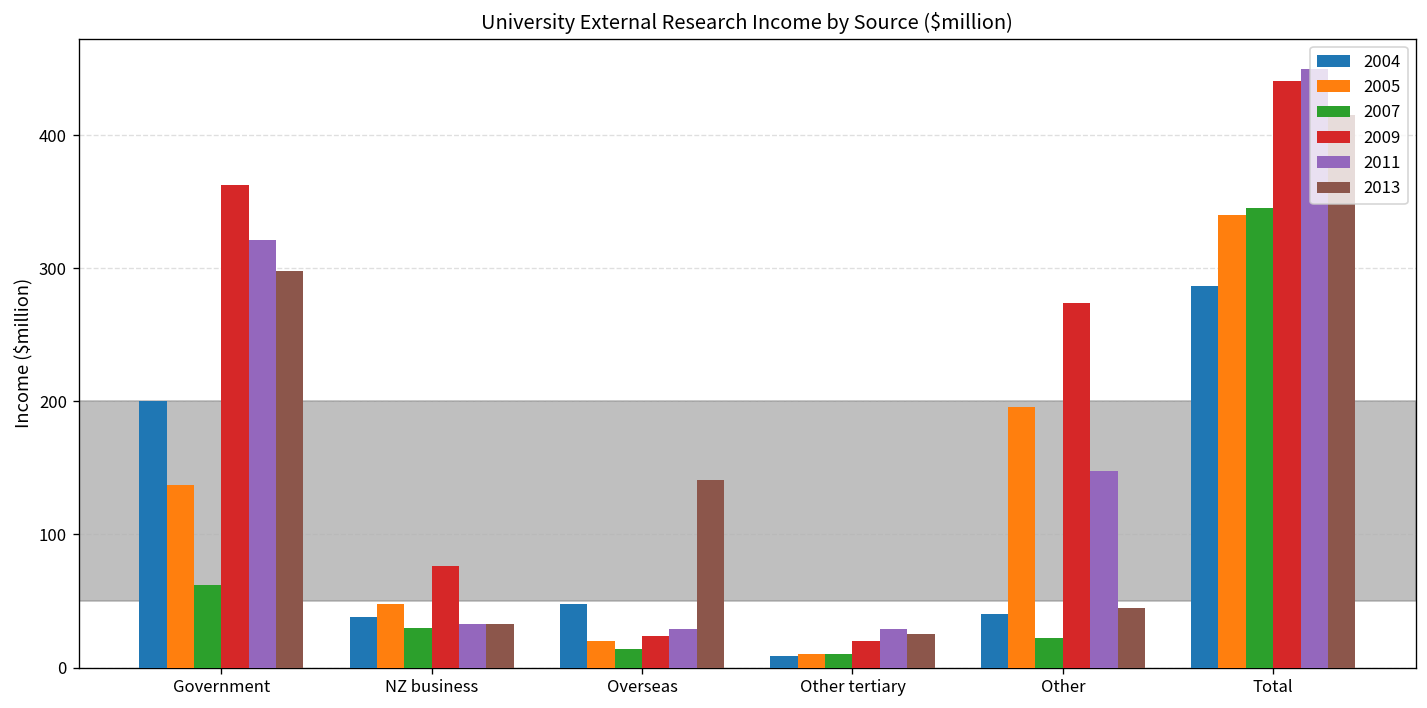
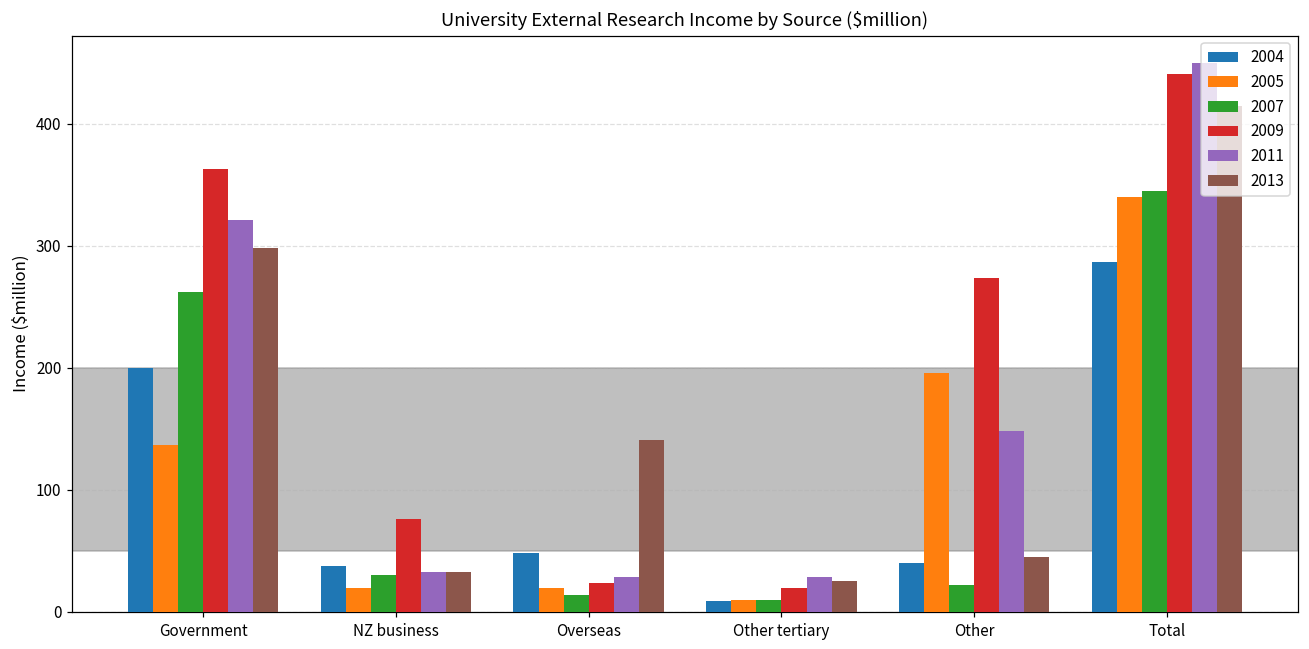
2007, Government: 62 -> 262
2005, NZ business: 48 -> 20
